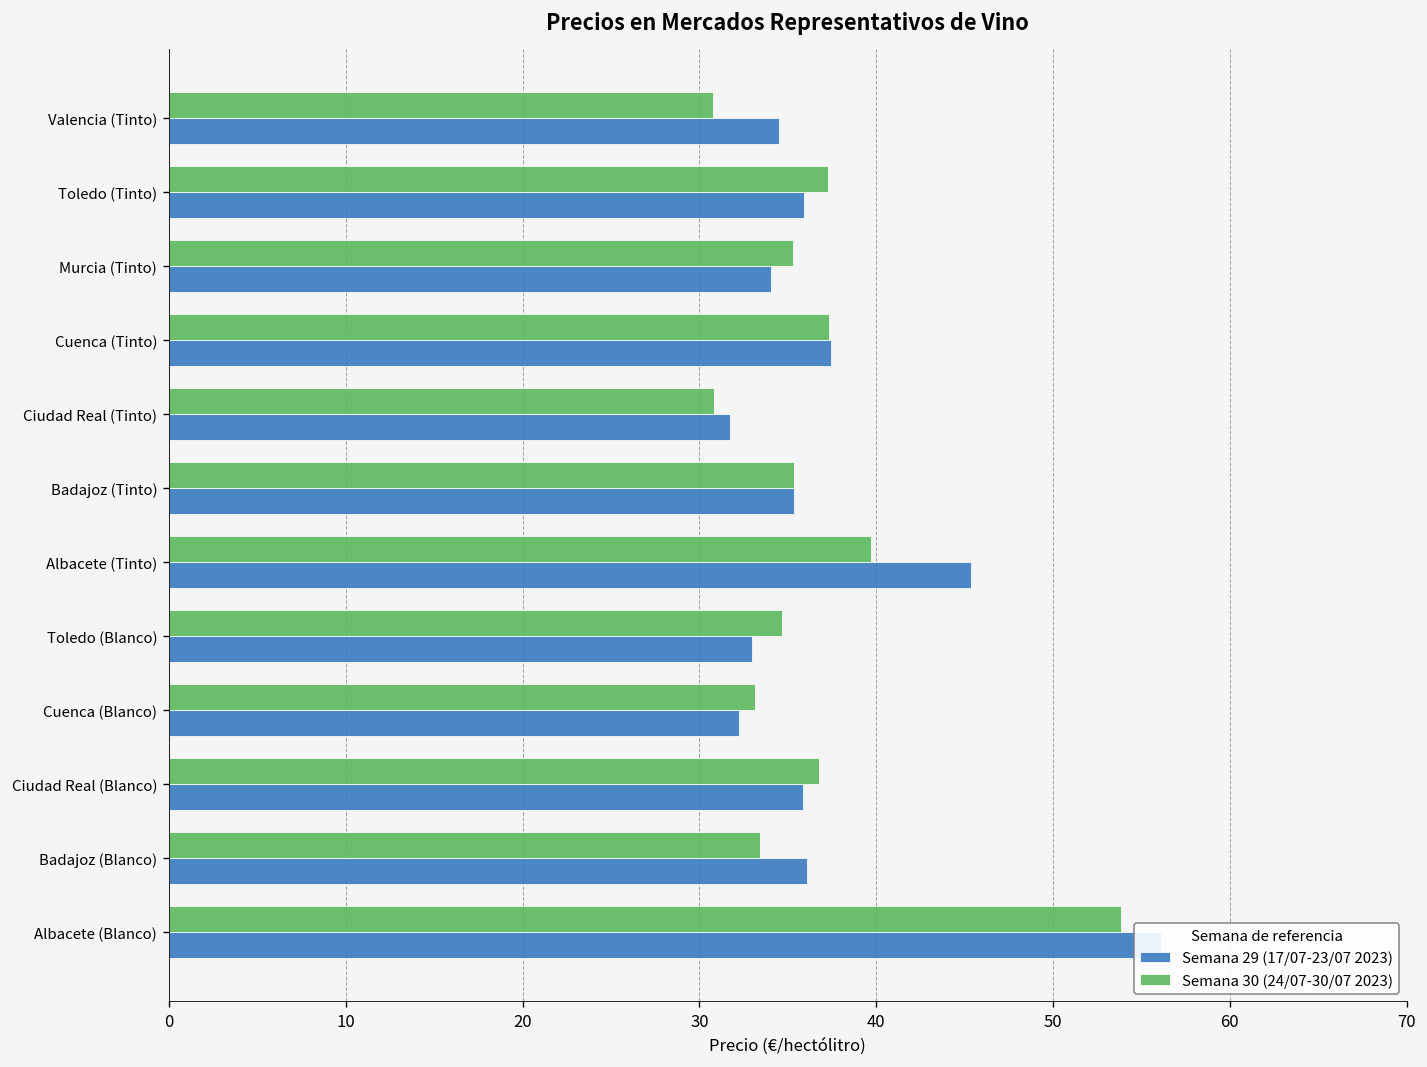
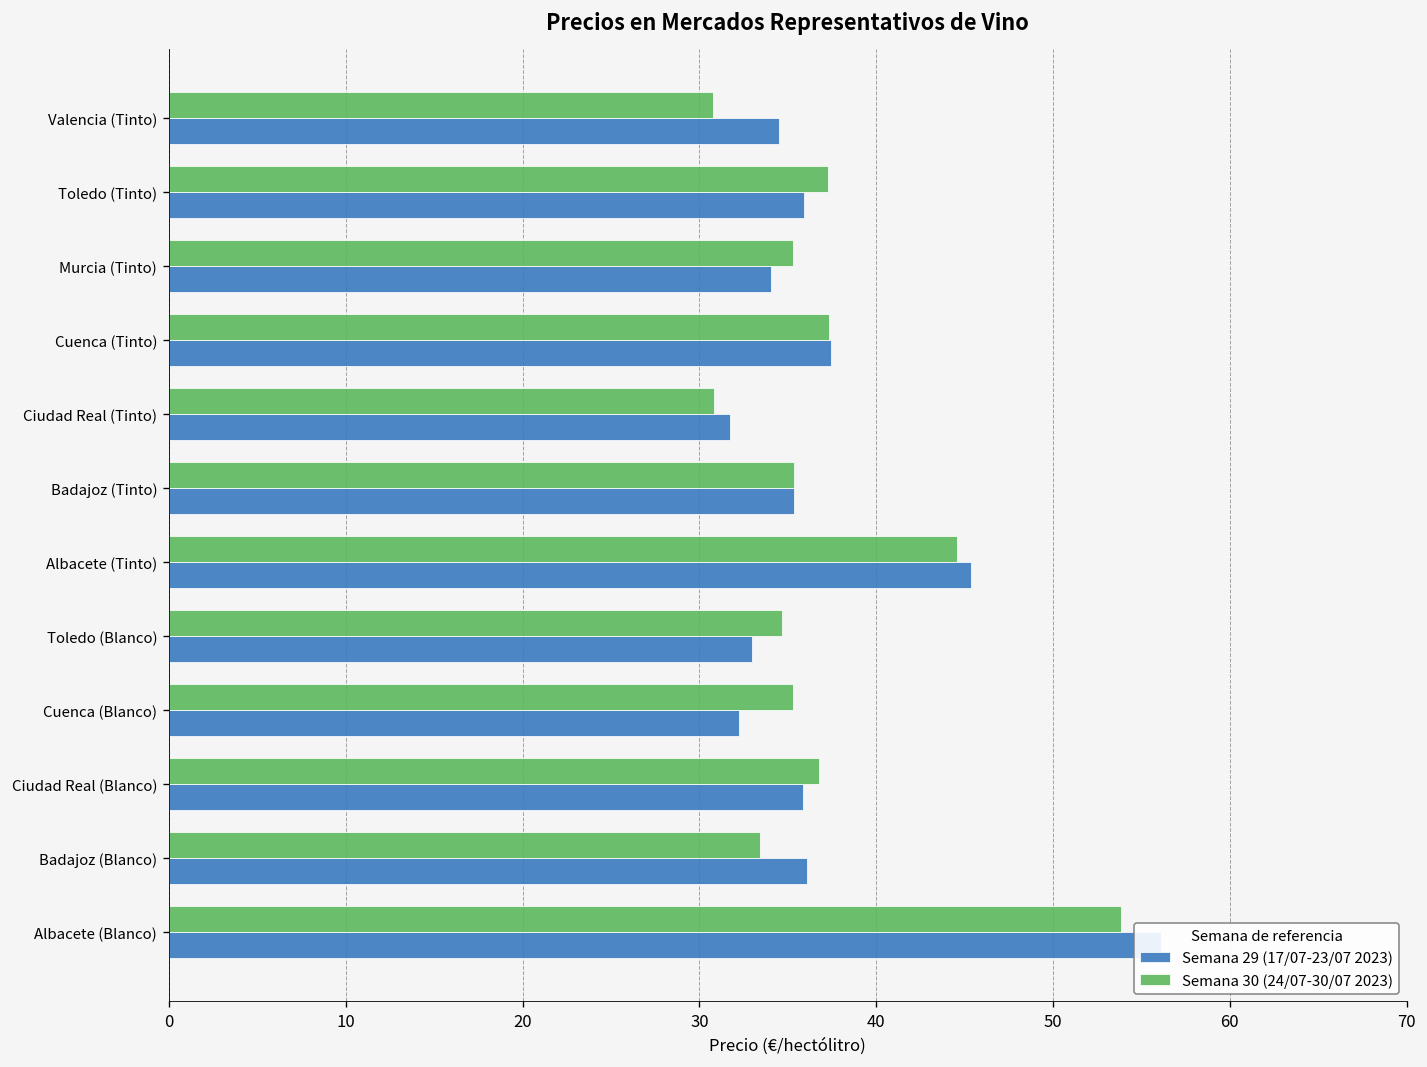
Semana 30 (24/07-30/07 2023), Albacete (Tinto): 39.7 -> 44.6
Semana 30 (24/07-30/07 2023), Cuenca (Blanco): 33.1 -> 35.3
